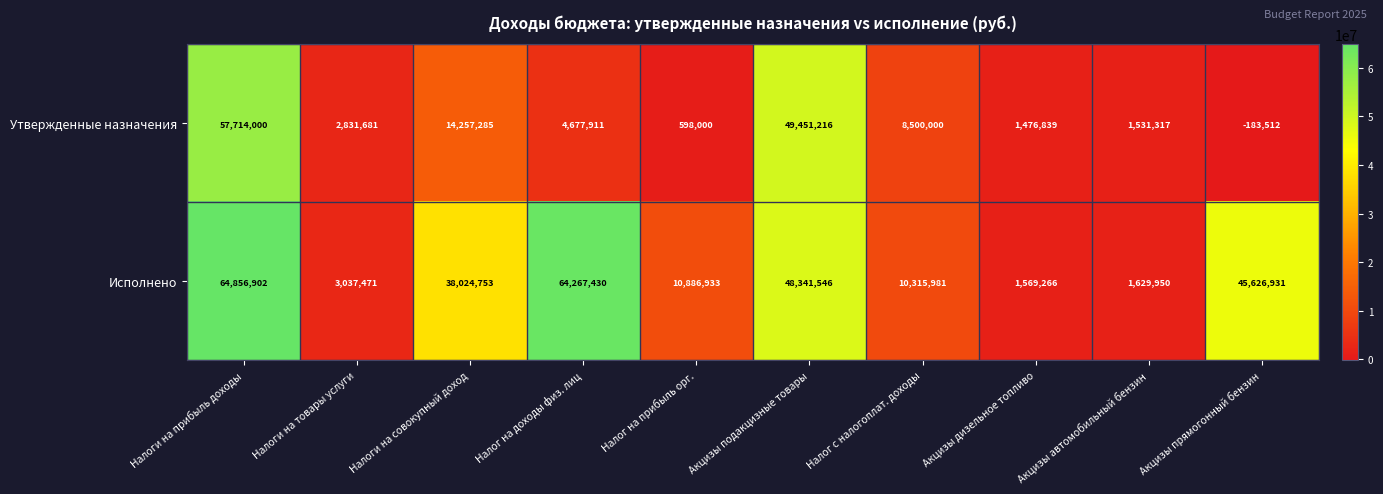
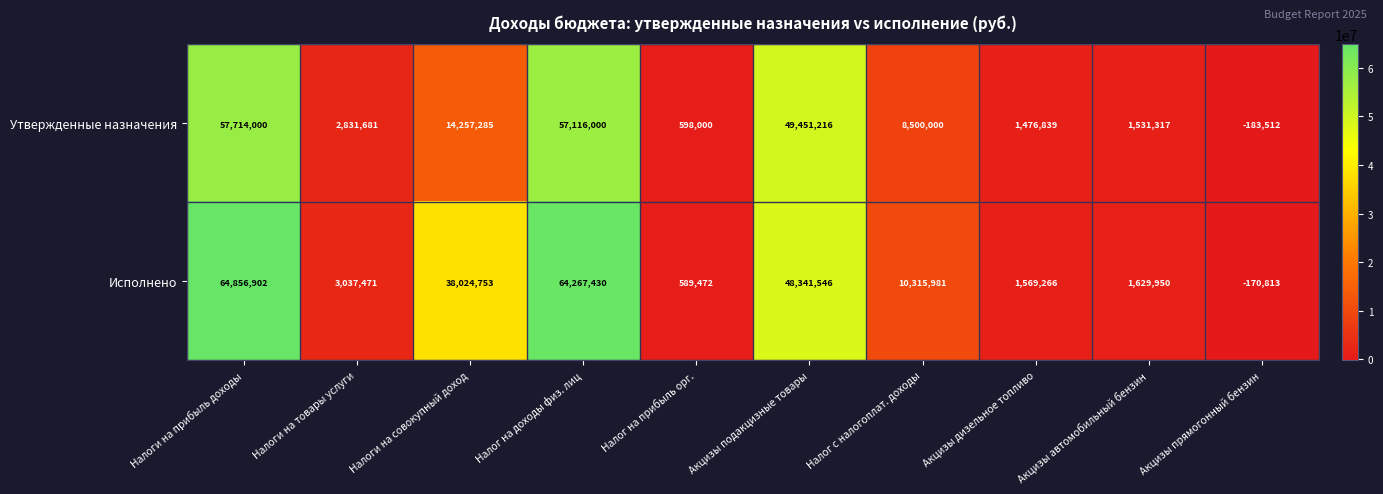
Утвержденные назначения, Налог на доходы физ. лиц: 4,677,911 -> 57,116,000
Исполнено, Налог на прибыль орг.: 10,886,933 -> 589,472
Исполнено, Акцизы прямогонный бензин: 45,626,931 -> -170,813
